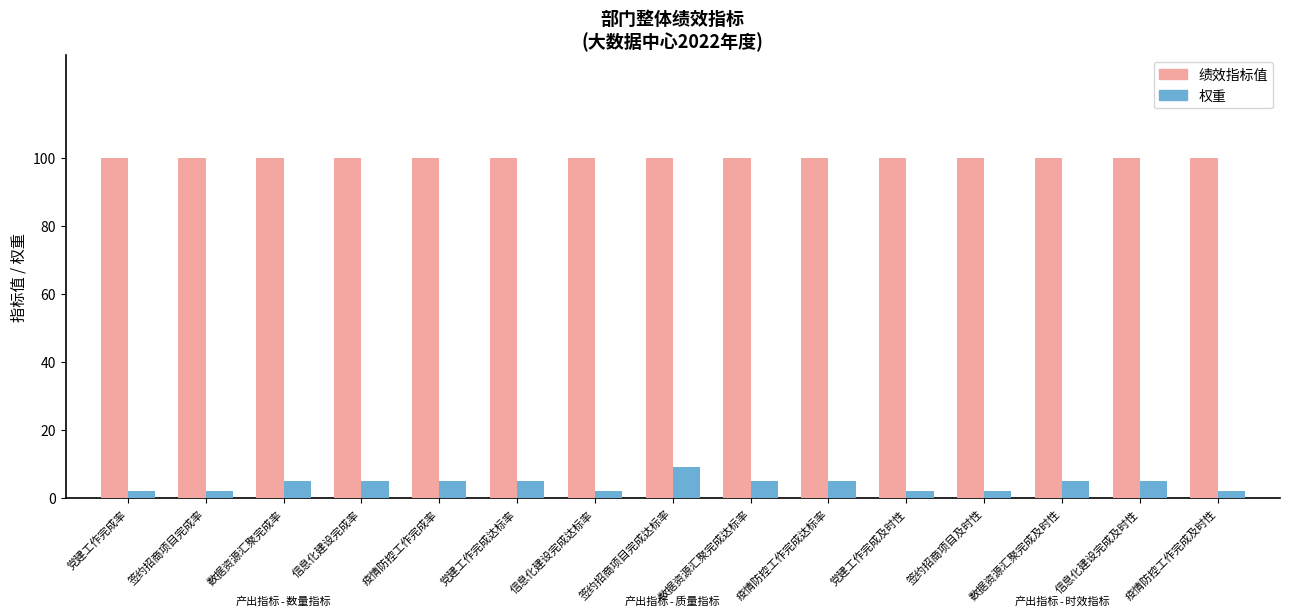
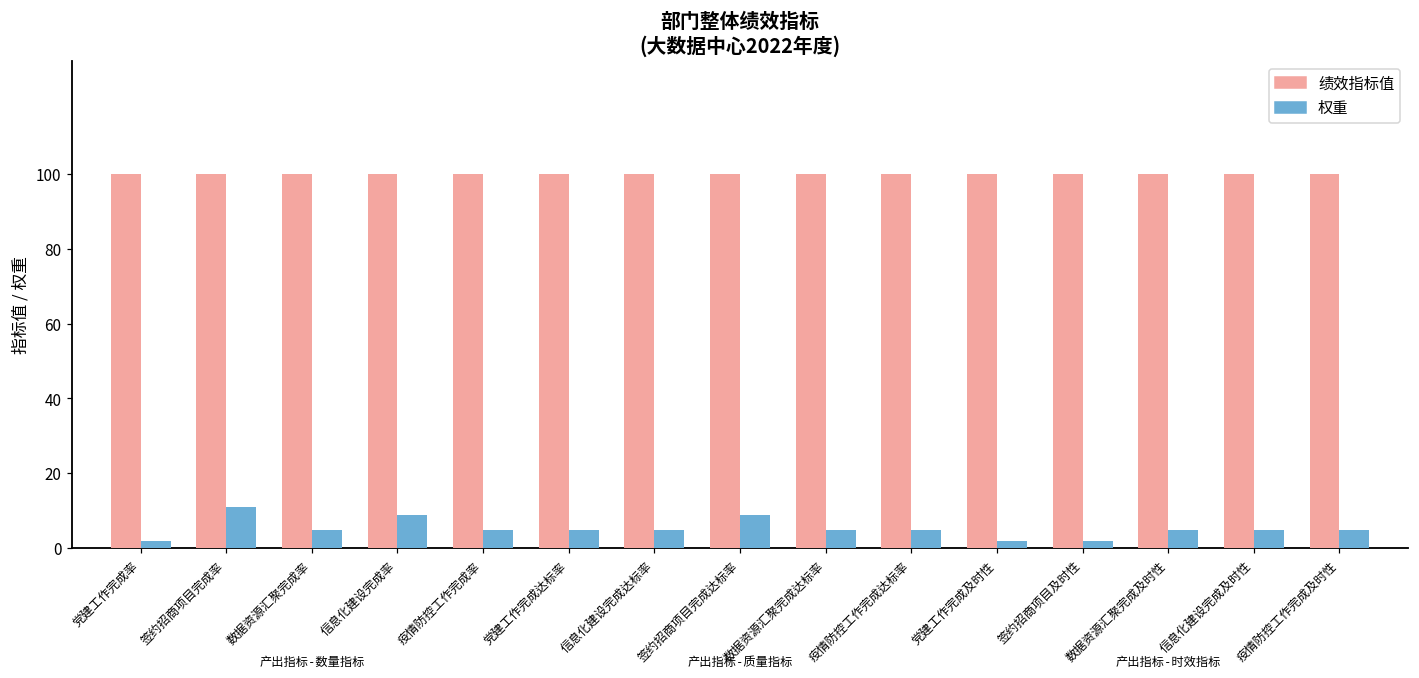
权重, 签约招商项目完成率: 2 -> 11
权重, 信息化建设完成率: 5 -> 9
权重, 信息化建设完成达标率: 2 -> 5
权重, 疫情防控工作完成及时性: 2 -> 5
